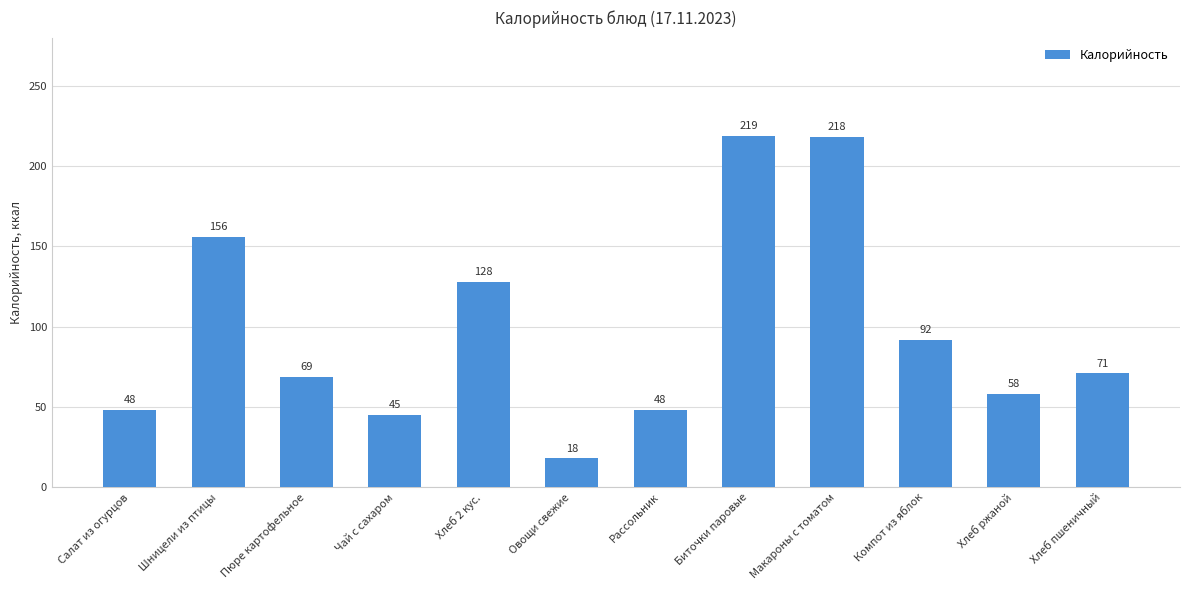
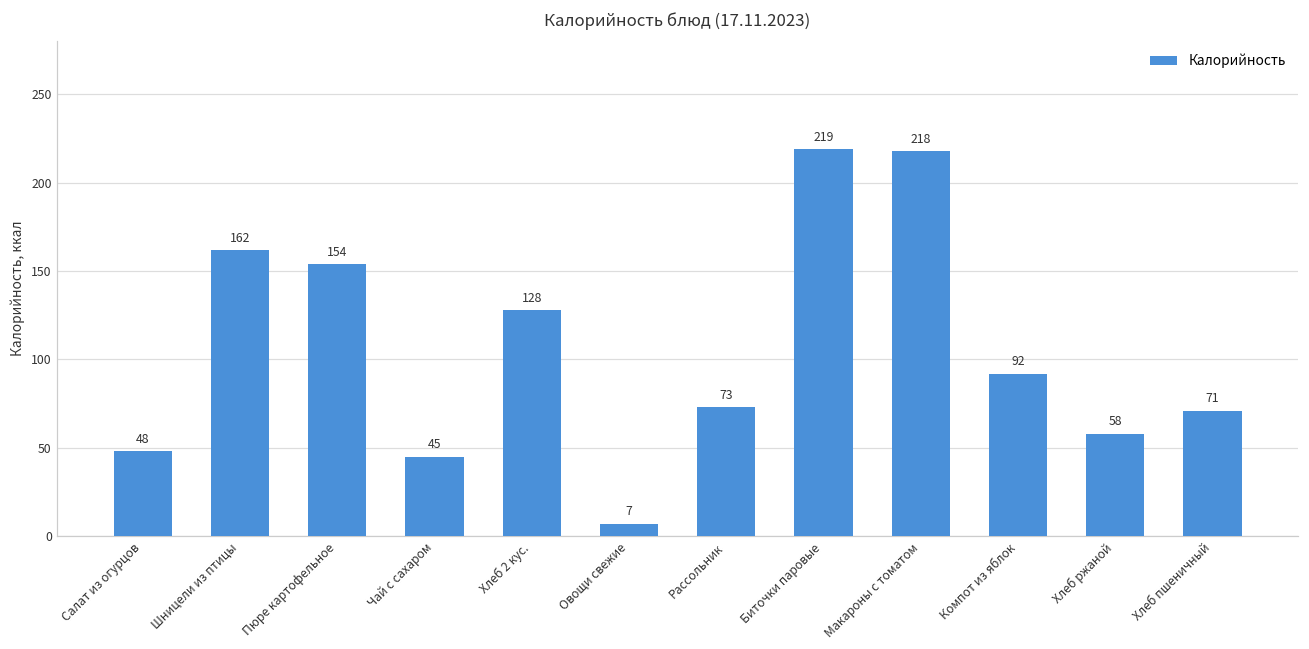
Шницели из птицы: 156 -> 162
Пюре картофельное: 69 -> 154
Овощи свежие: 18 -> 7
Рассольник: 48 -> 73
